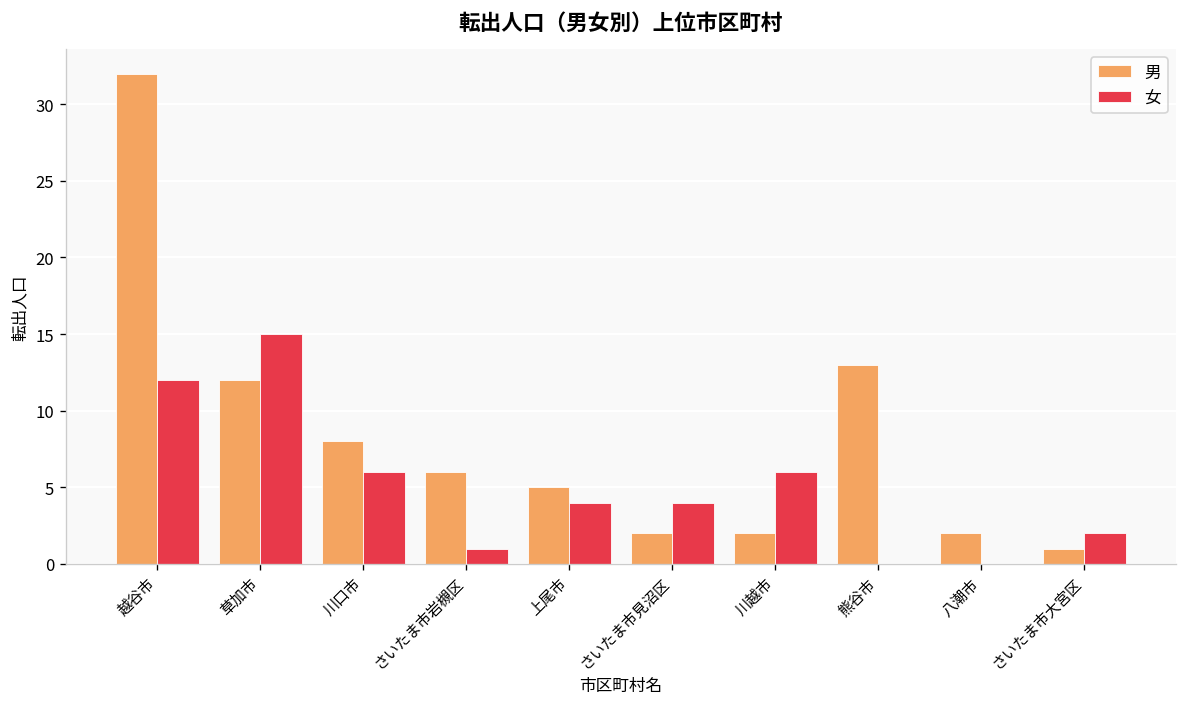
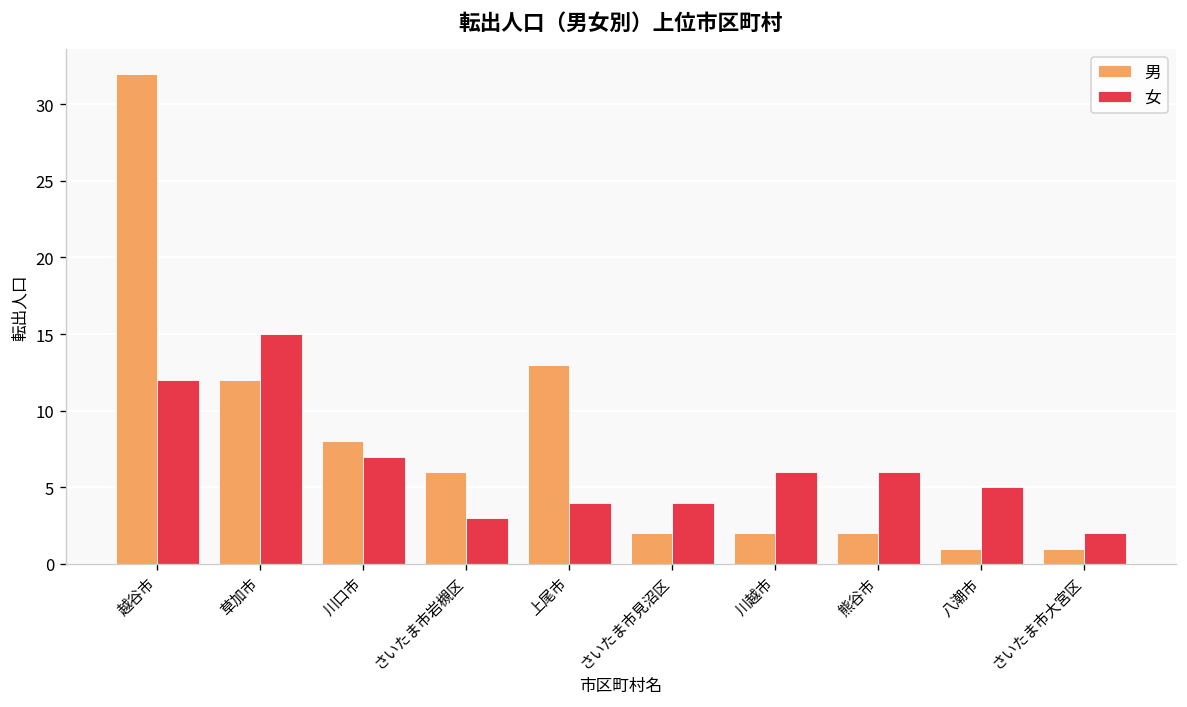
女, 川口市: 6 -> 7
女, さいたま市岩槻区: 1 -> 3
男, 上尾市: 5 -> 13
男, 熊谷市: 13 -> 2
女, 熊谷市: 0 -> 6
男, 八潮市: 2 -> 1
女, 八潮市: 0 -> 5
